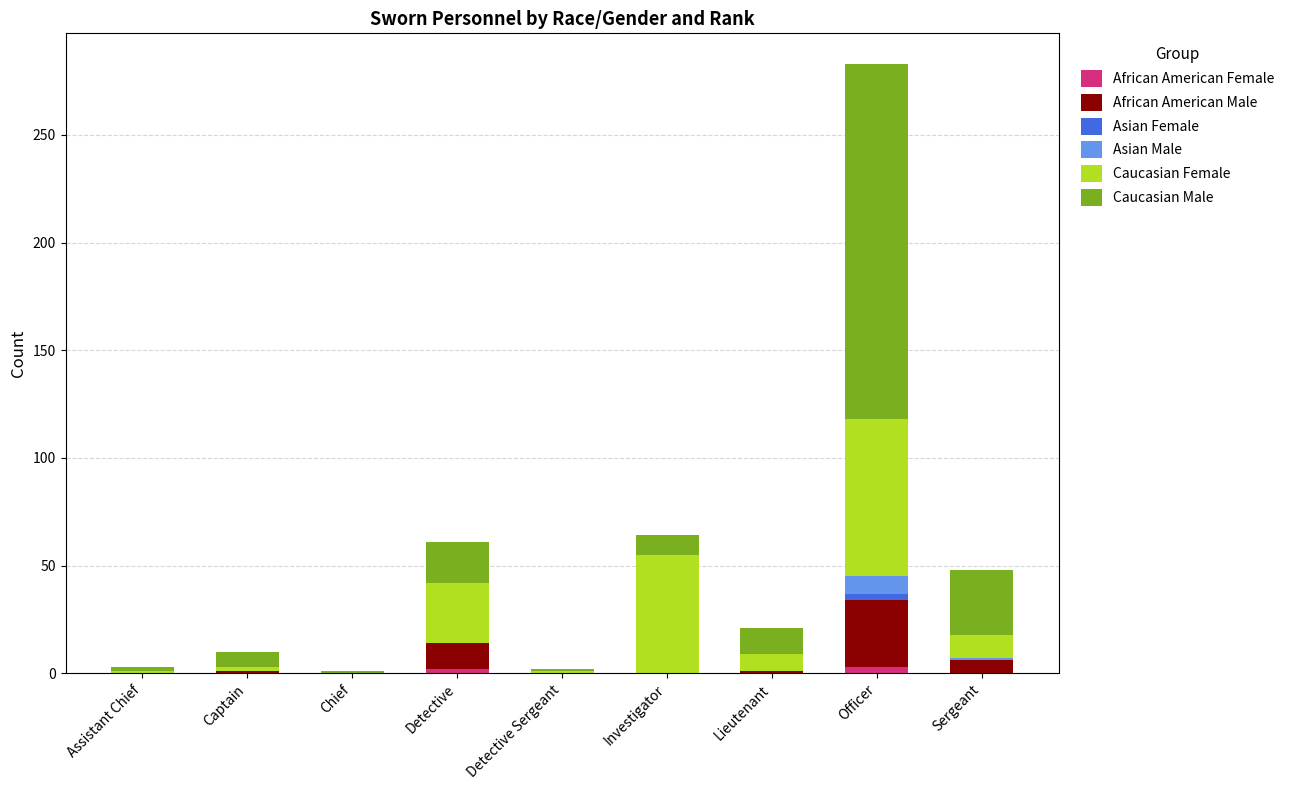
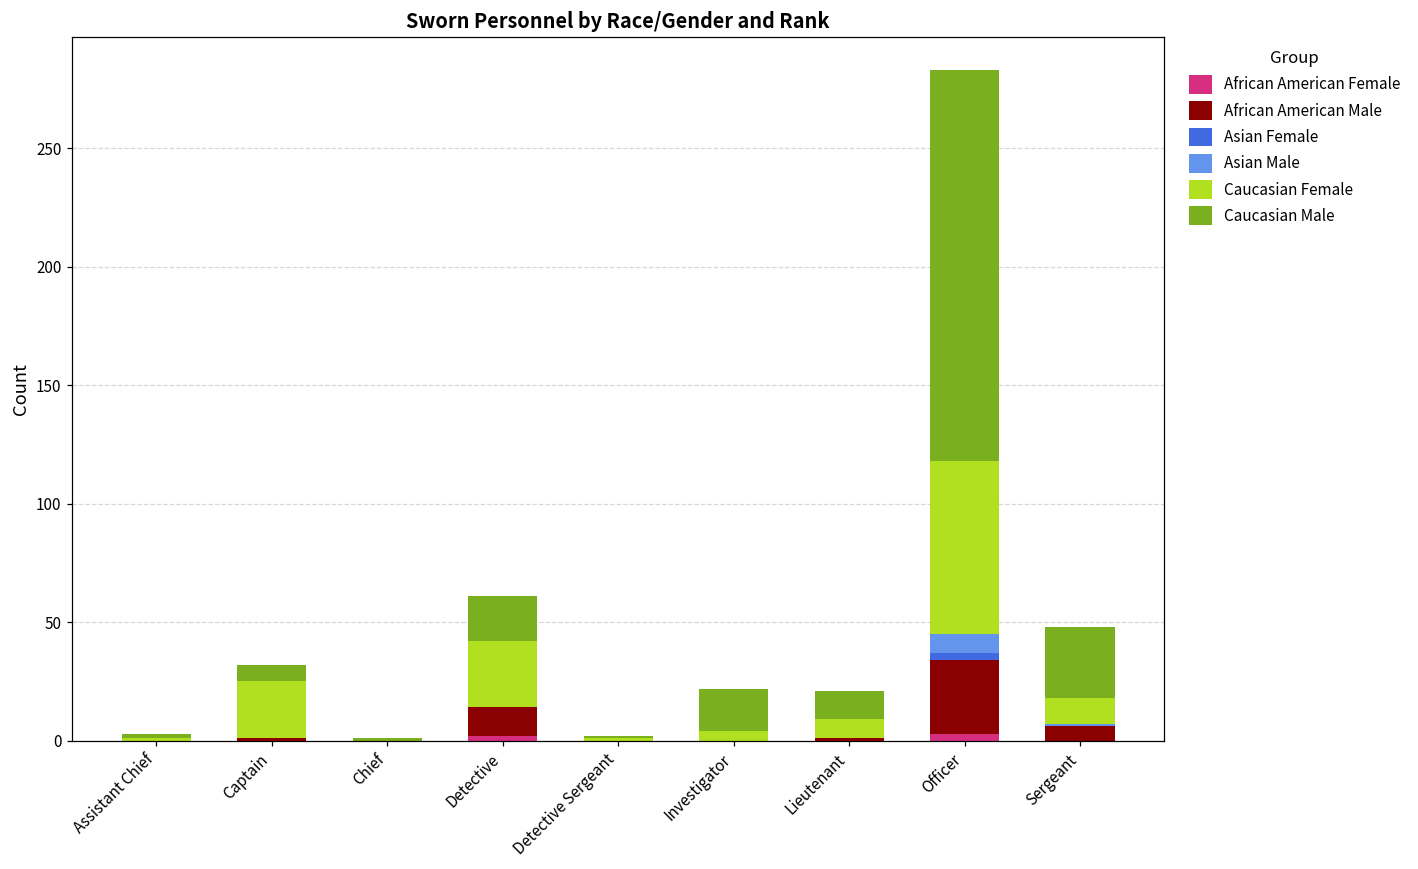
Caucasian Female, Captain: 2 -> 24
Caucasian Female, Investigator: 55 -> 4
Caucasian Male, Investigator: 9 -> 18
